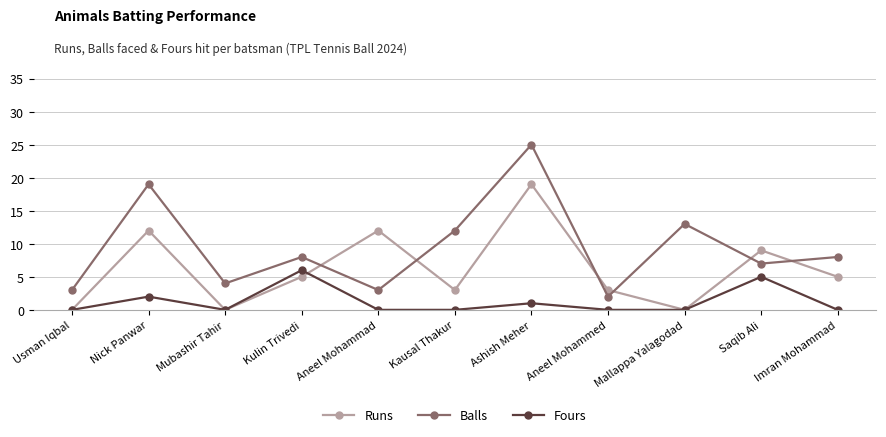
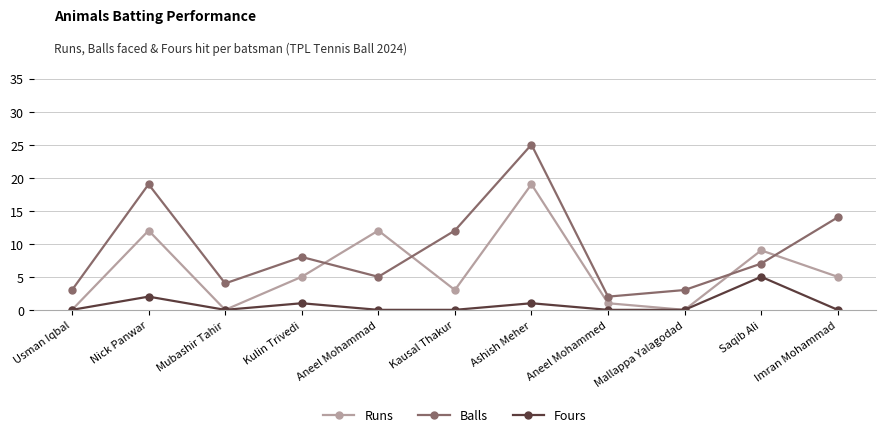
Fours, Kulin Trivedi: 6 -> 1
Balls, Aneel Mohammad: 3 -> 5
Runs, Aneel Mohammed: 3 -> 1
Balls, Mallappa Yalagodad: 13 -> 3
Balls, Imran Mohammad: 8 -> 14
